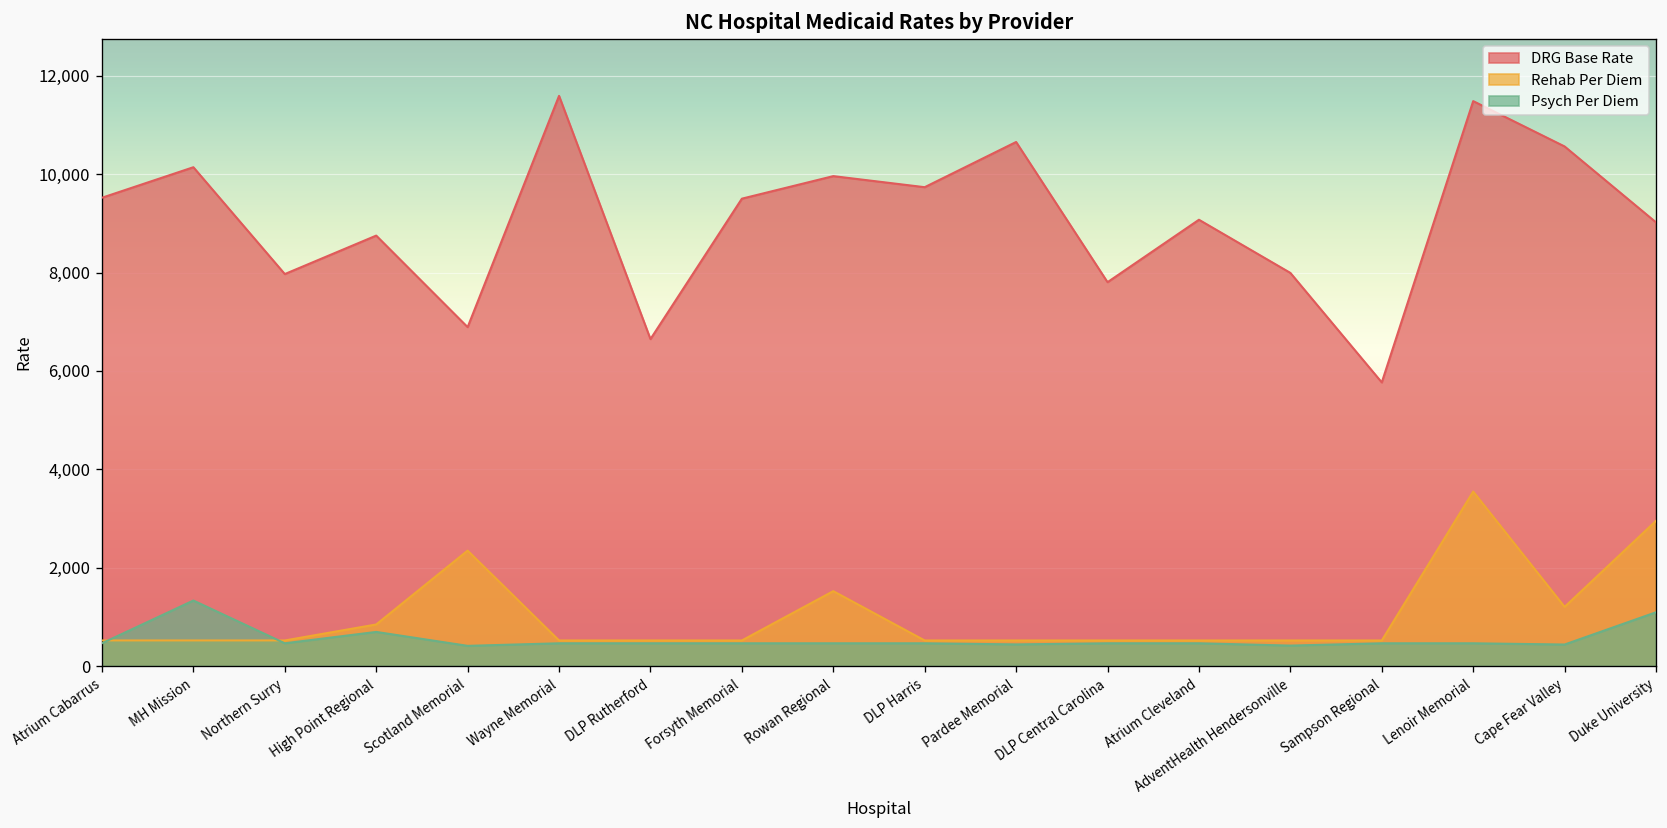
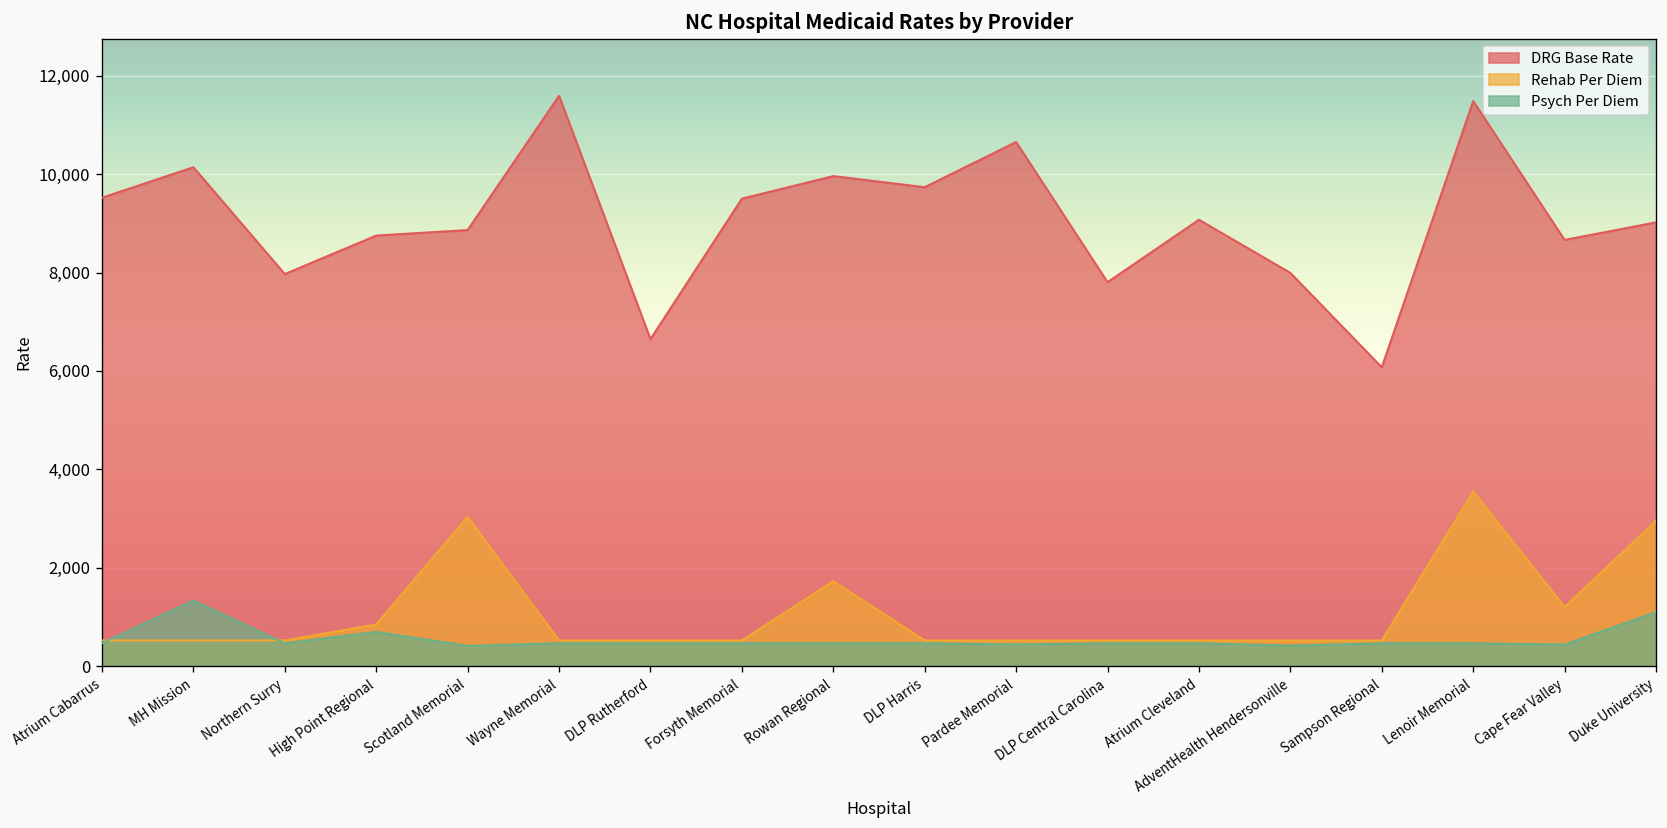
DRG Base Rate, Scotland Memorial: 6,900 -> 8,900
Rehab Per Diem, Scotland Memorial: 2,300 -> 3,000
Rehab Per Diem, Rowan Regional: 1,500 -> 1,700
DRG Base Rate, Sampson Regional: 5,800 -> 6,100
DRG Base Rate, Cape Fear Valley: 10,600 -> 8,700
